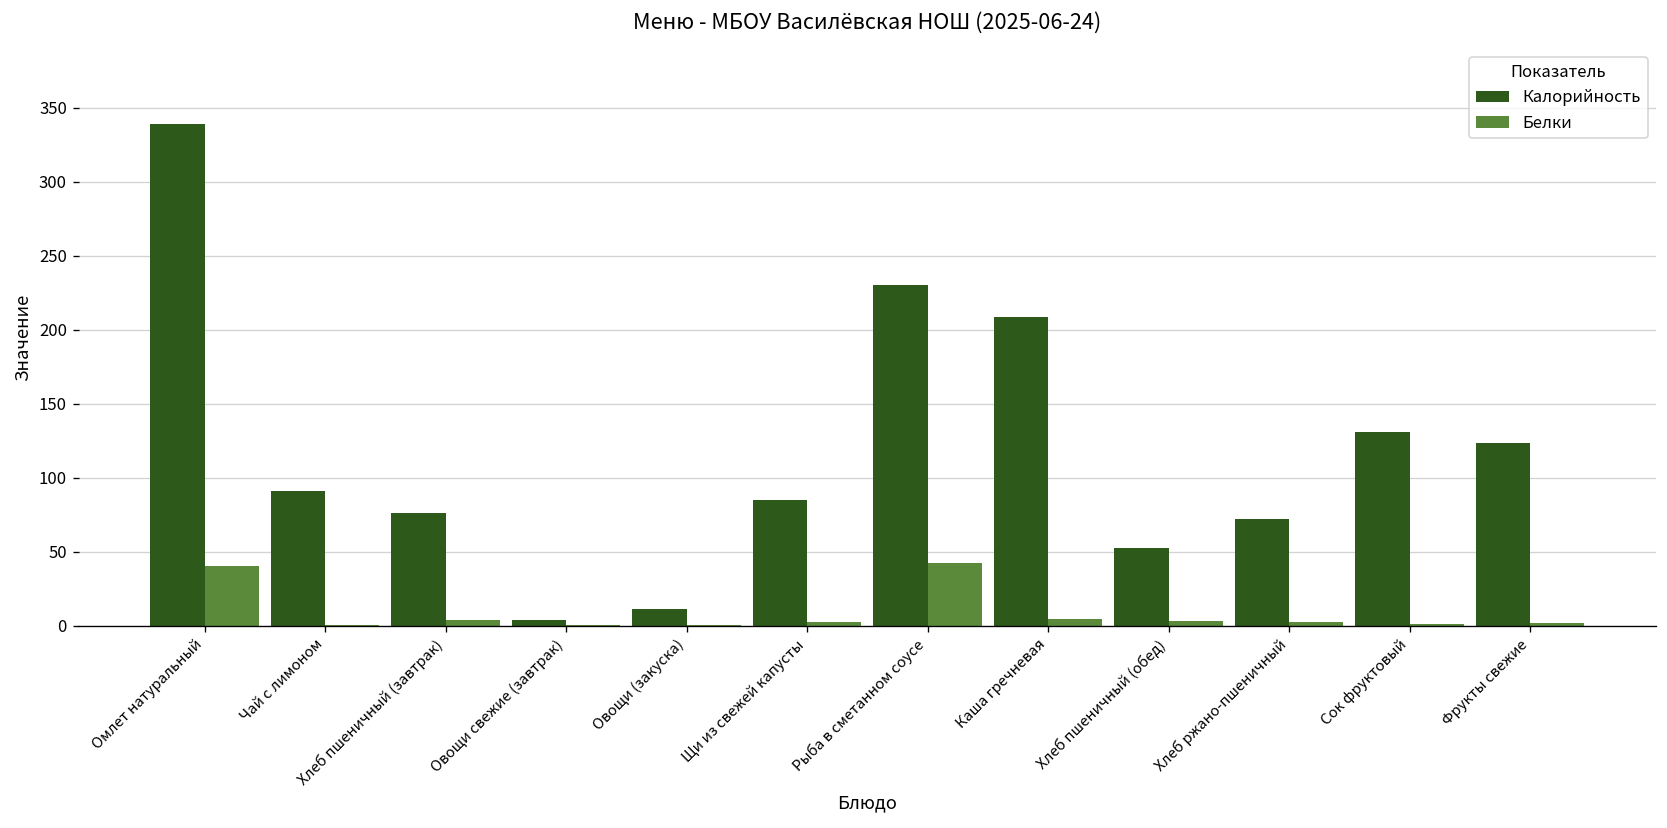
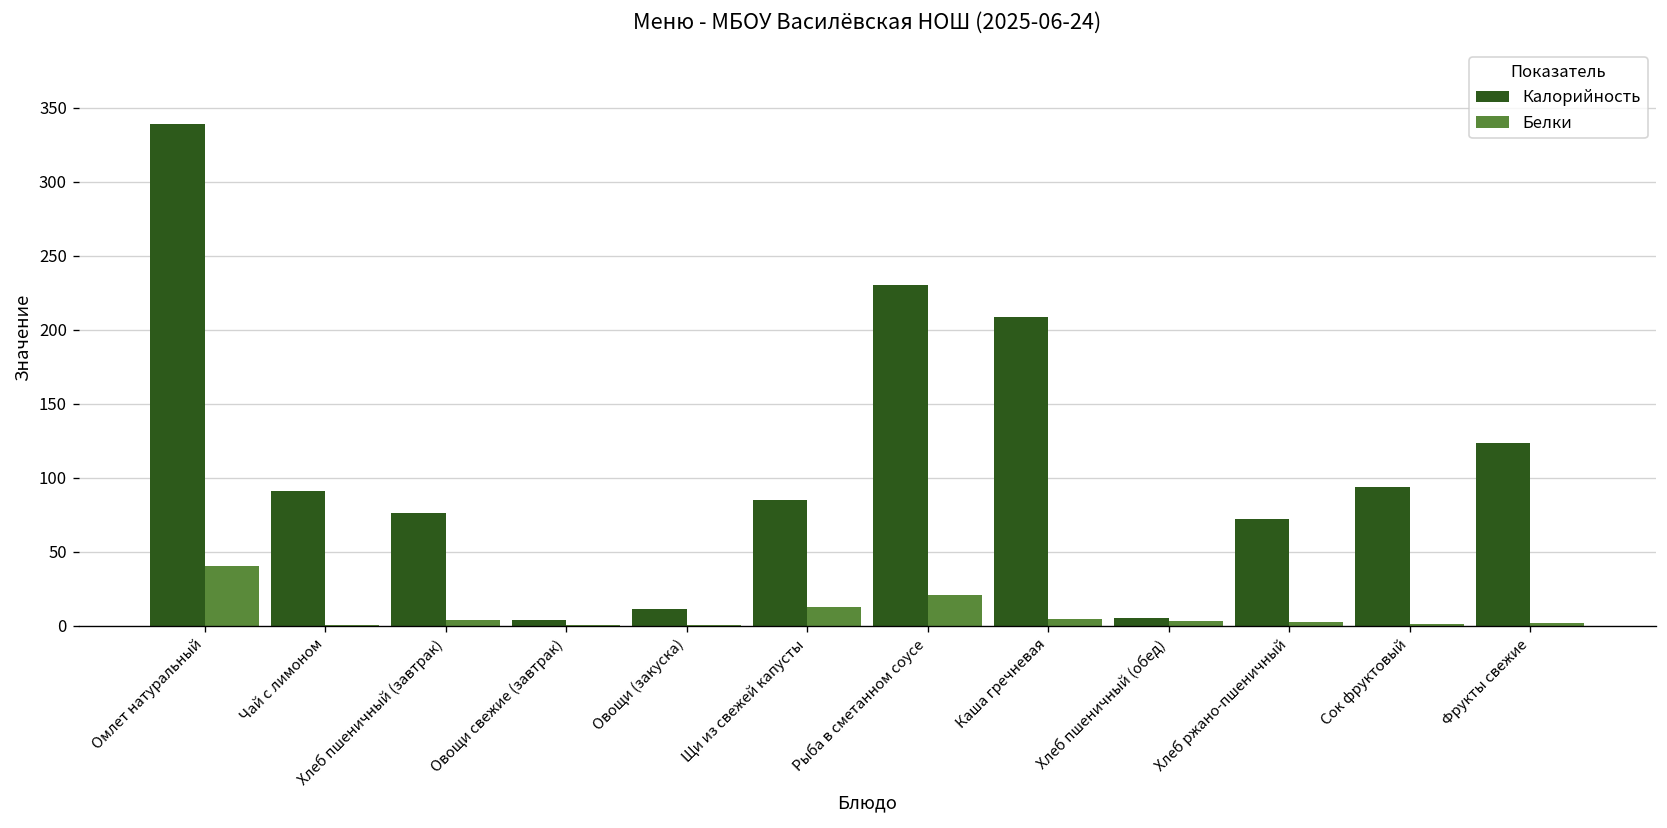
Белки, Щи из свежей капусты: 3 -> 13
Белки, Рыба в сметанном соусе: 43 -> 21
Калорийность, Хлеб пшеничный (обед): 52 -> 5
Калорийность, Сок фруктовый: 131 -> 94
